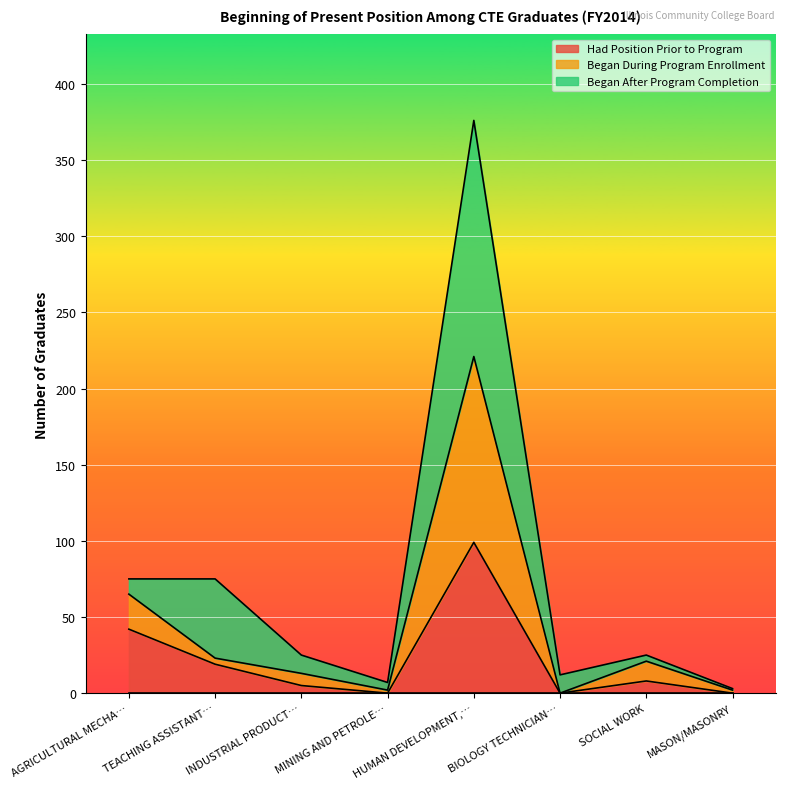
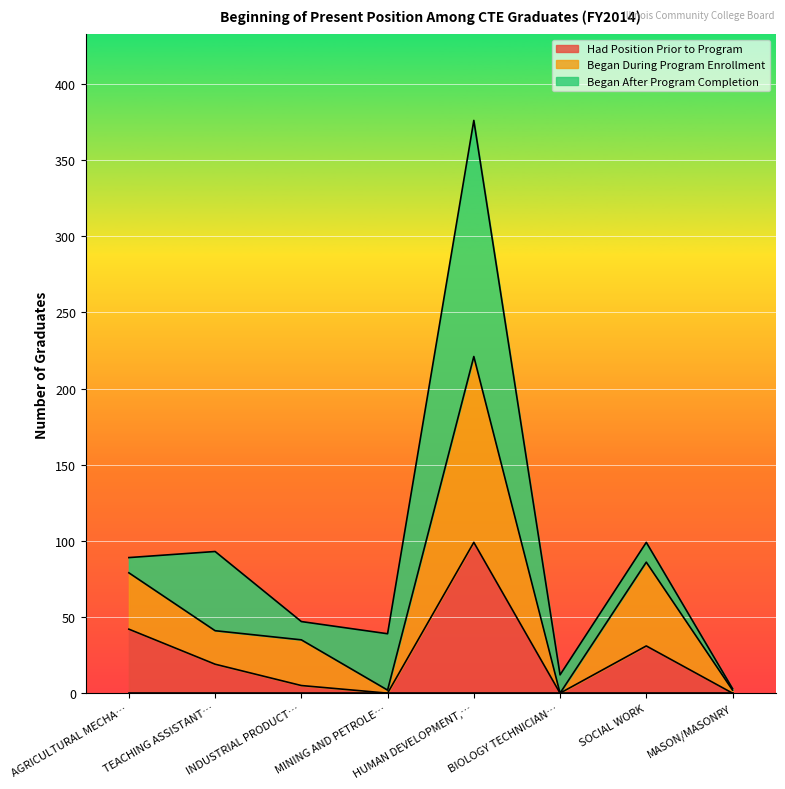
Began During Program Enrollment, AGRICULTURAL MECHA…: 23 -> 37
Began During Program Enrollment, TEACHING ASSISTANT…: 4 -> 22
Began During Program Enrollment, INDUSTRIAL PRODUCT…: 8 -> 30
Began After Program Completion, MINING AND PETROLE…: 5 -> 37
Had Position Prior to Program, SOCIAL WORK: 8 -> 31
Began During Program Enrollment, SOCIAL WORK: 13 -> 55
Began After Program Completion, SOCIAL WORK: 4 -> 13
